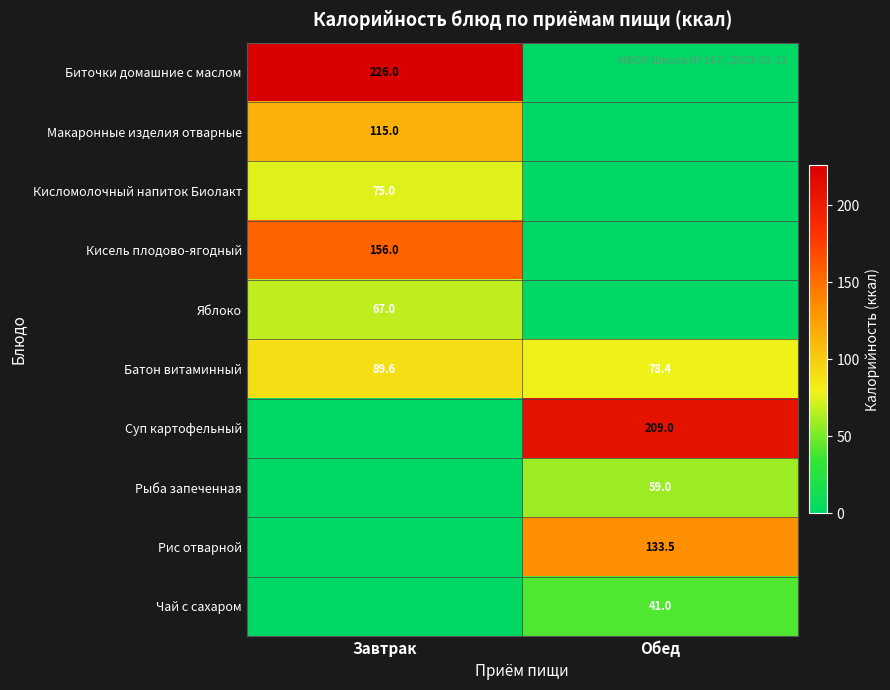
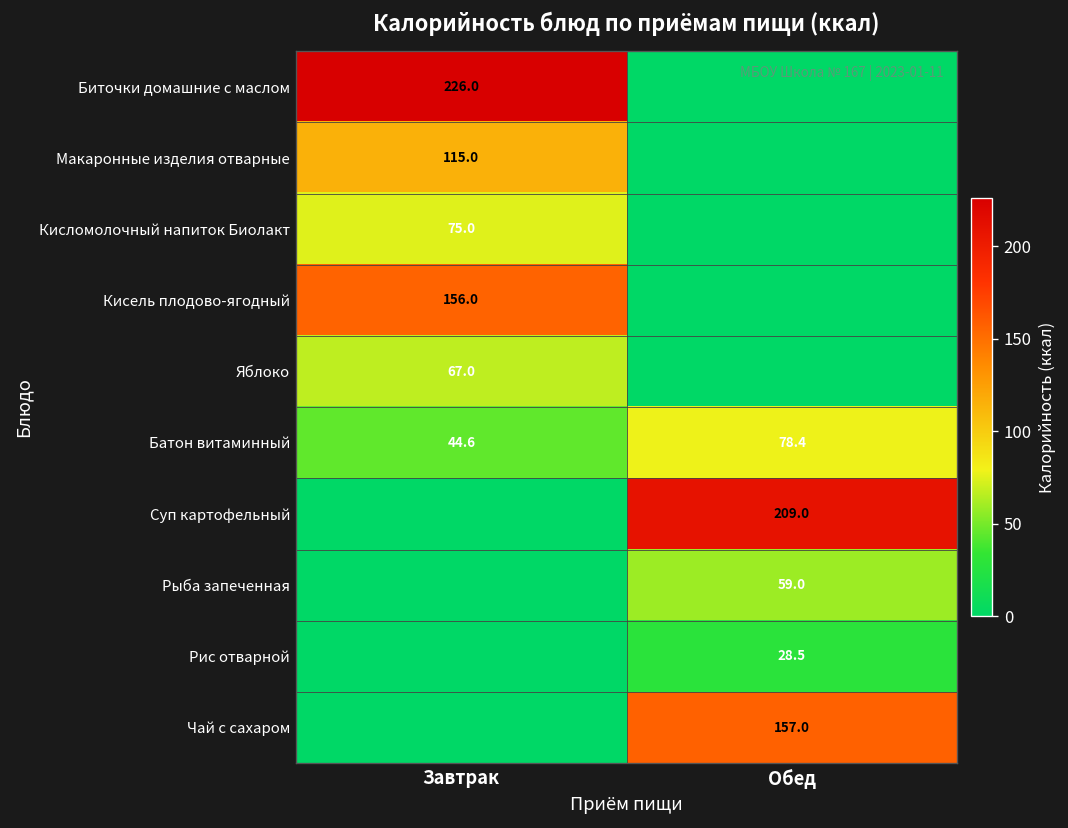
Батон витаминный, Завтрак: 89.6 -> 44.6
Рис отварной, Обед: 133.5 -> 28.5
Чай с сахаром, Обед: 41.0 -> 157.0
